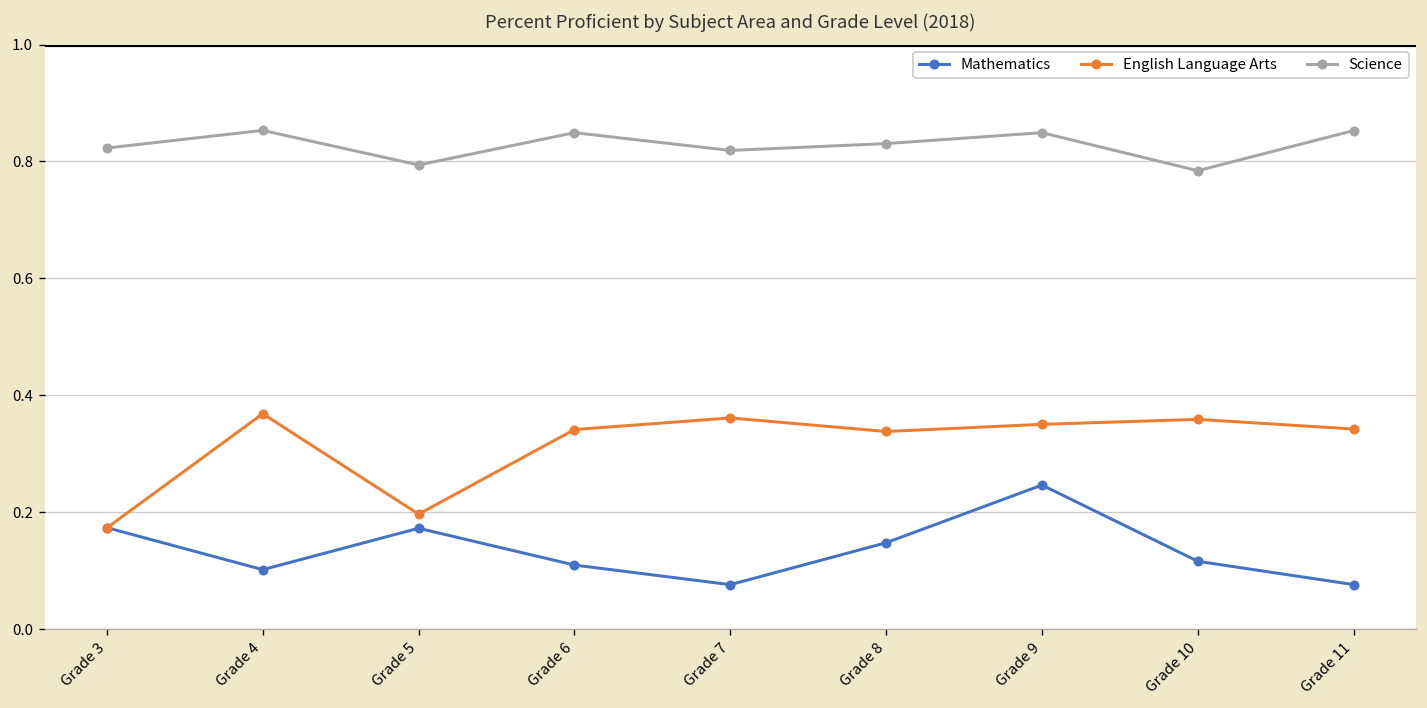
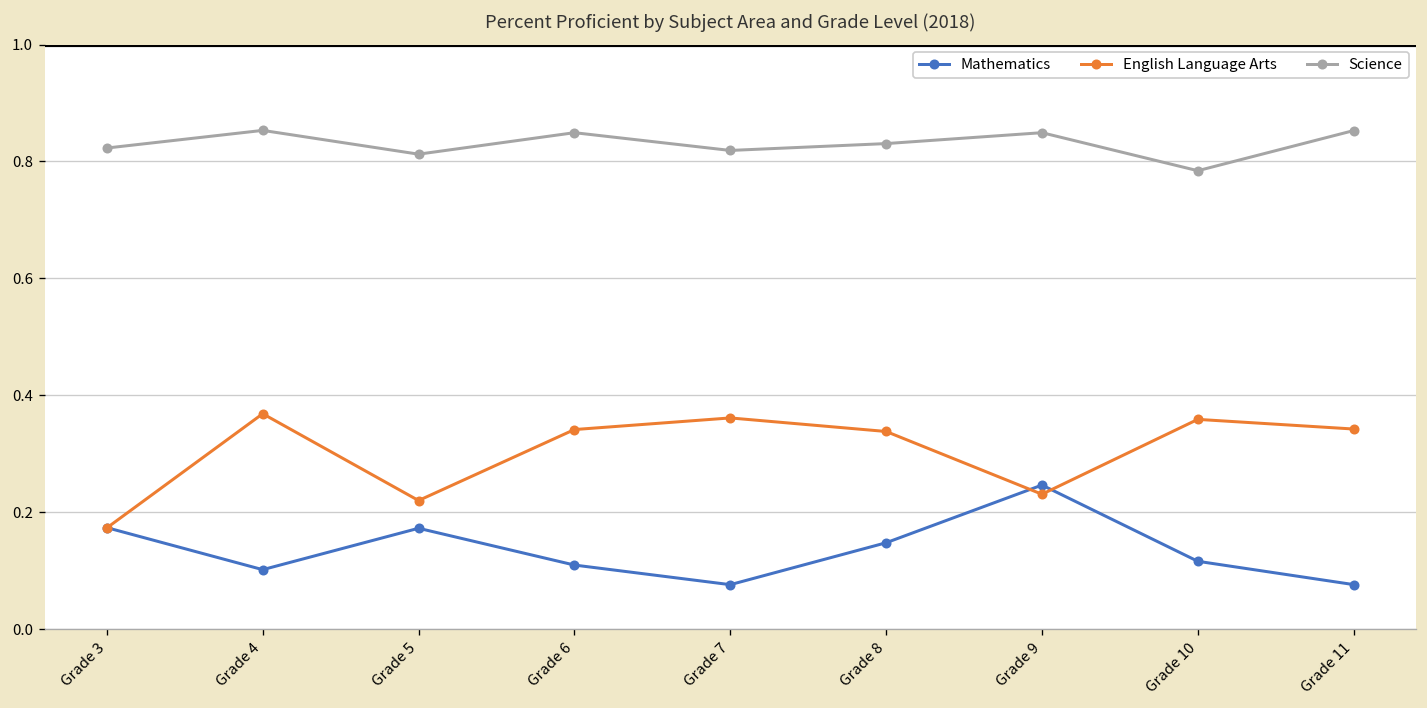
English Language Arts, Grade 5: 0.20 -> 0.22
Science, Grade 5: 0.79 -> 0.81
English Language Arts, Grade 9: 0.35 -> 0.23
